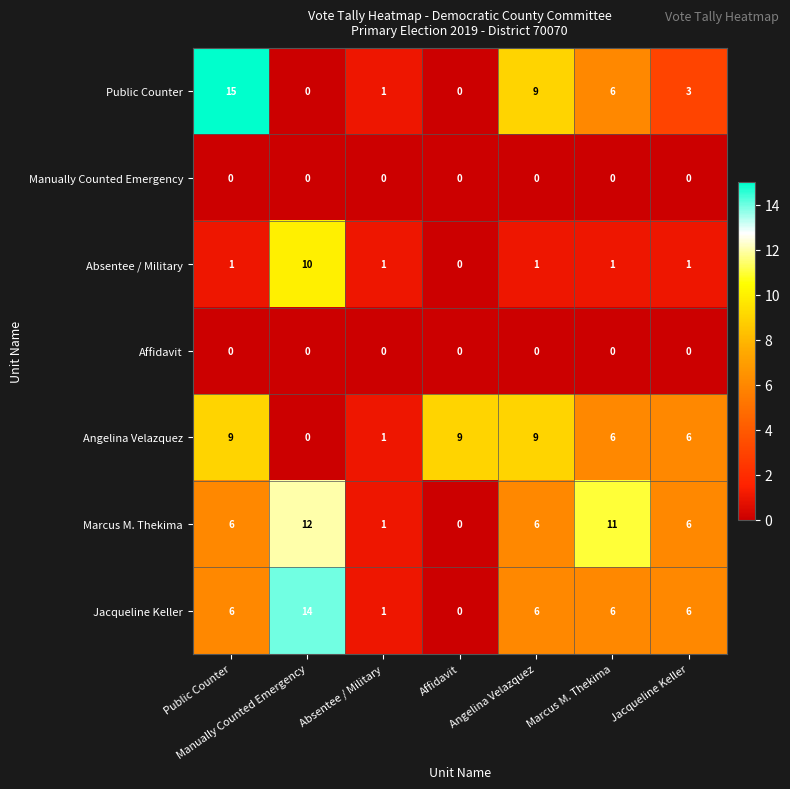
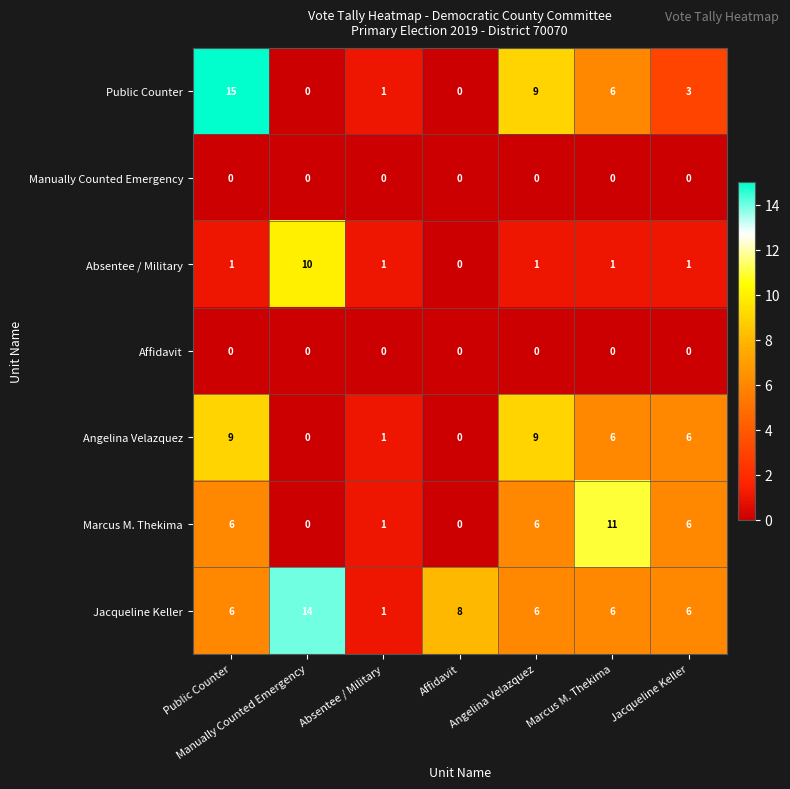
Angelina Velazquez, Affidavit: 9 -> 0
Marcus M. Thekima, Manually Counted Emergency: 12 -> 0
Jacqueline Keller, Affidavit: 0 -> 8
